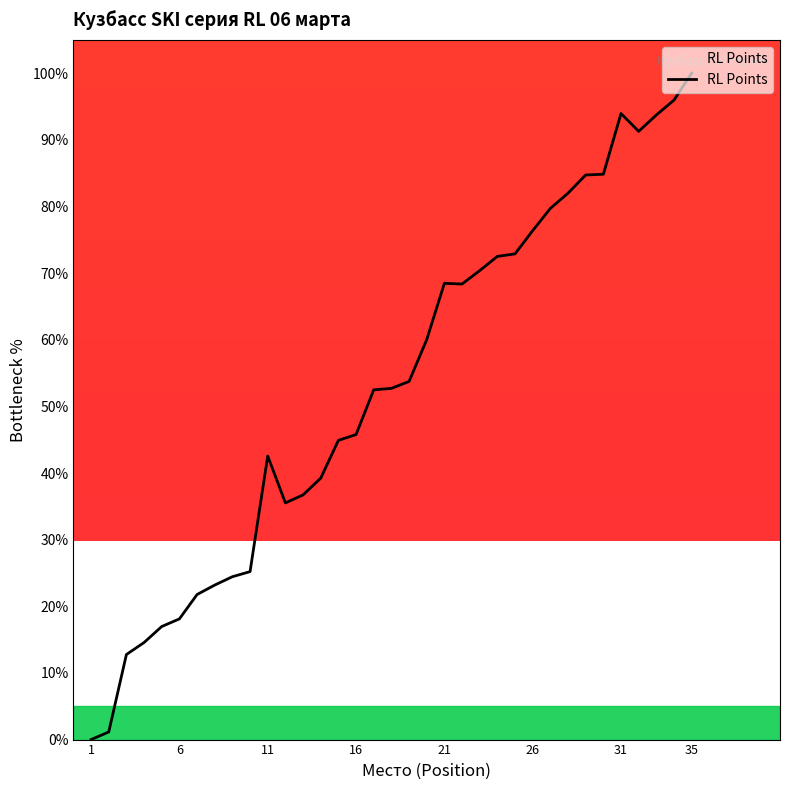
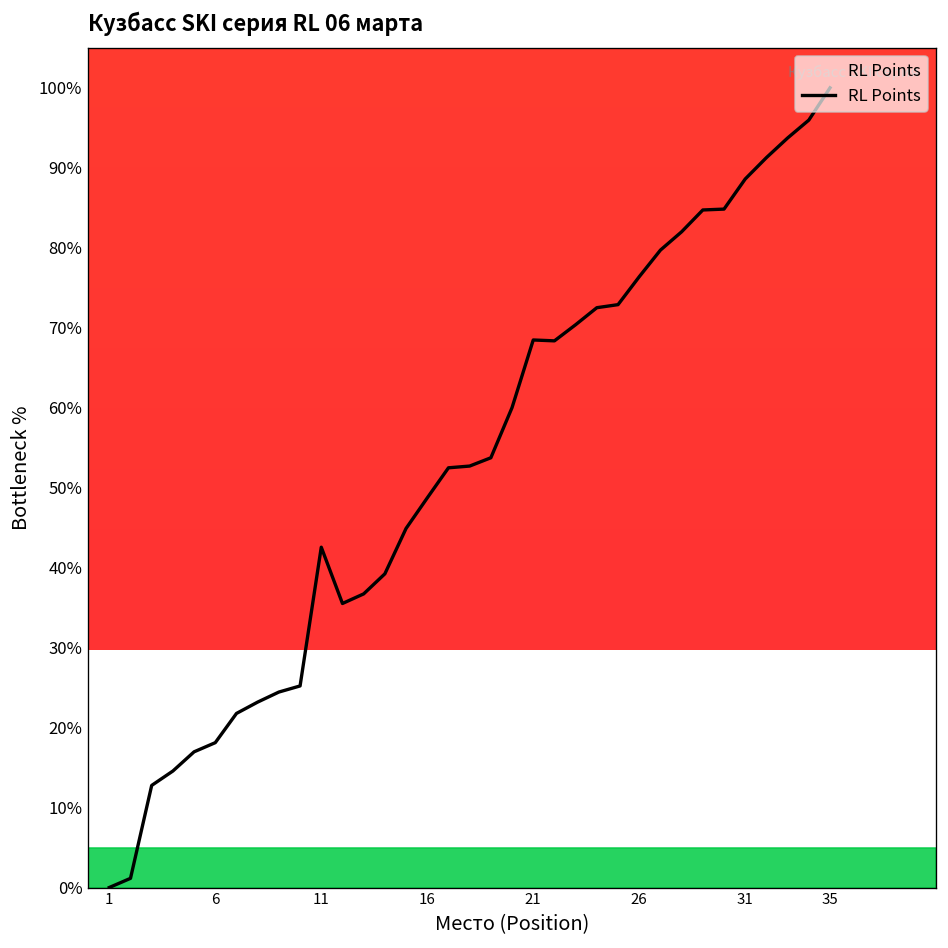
16: 46% -> 49%
31: 94% -> 89%
